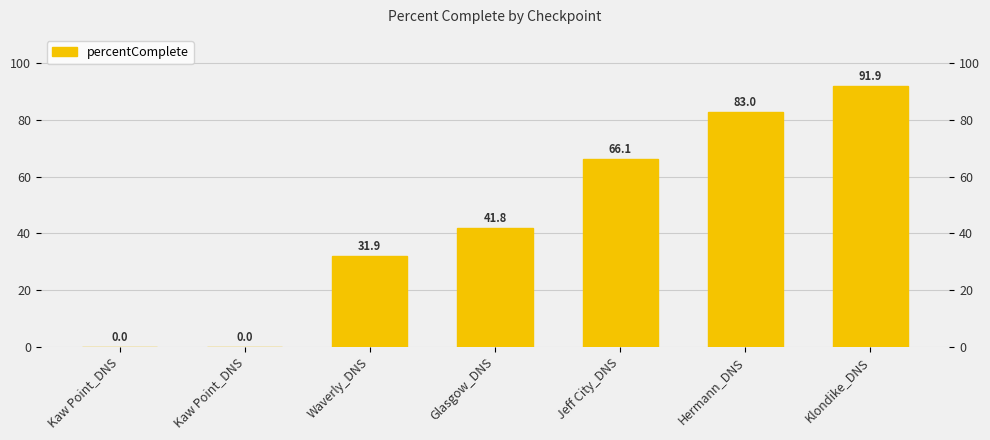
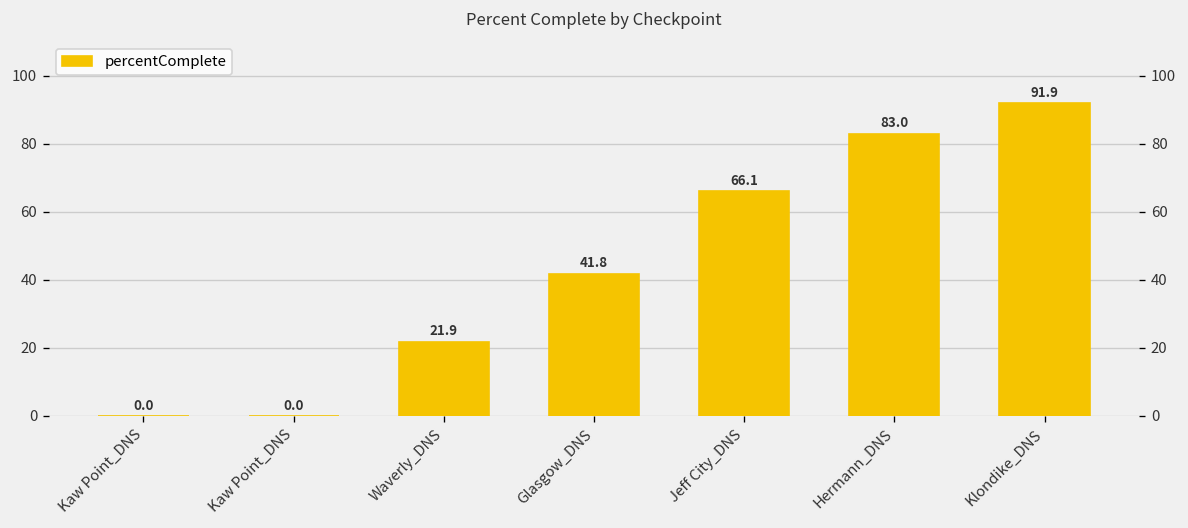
Waverly_DNS: 31.9 -> 21.9
